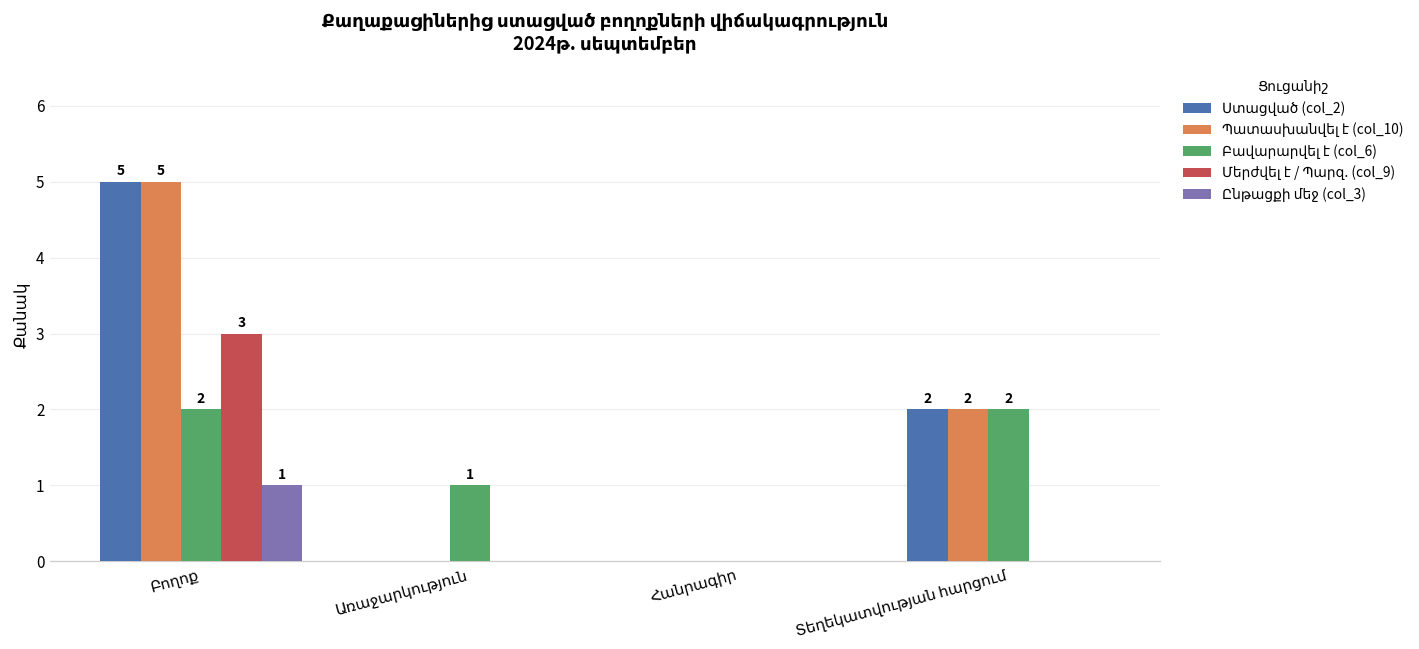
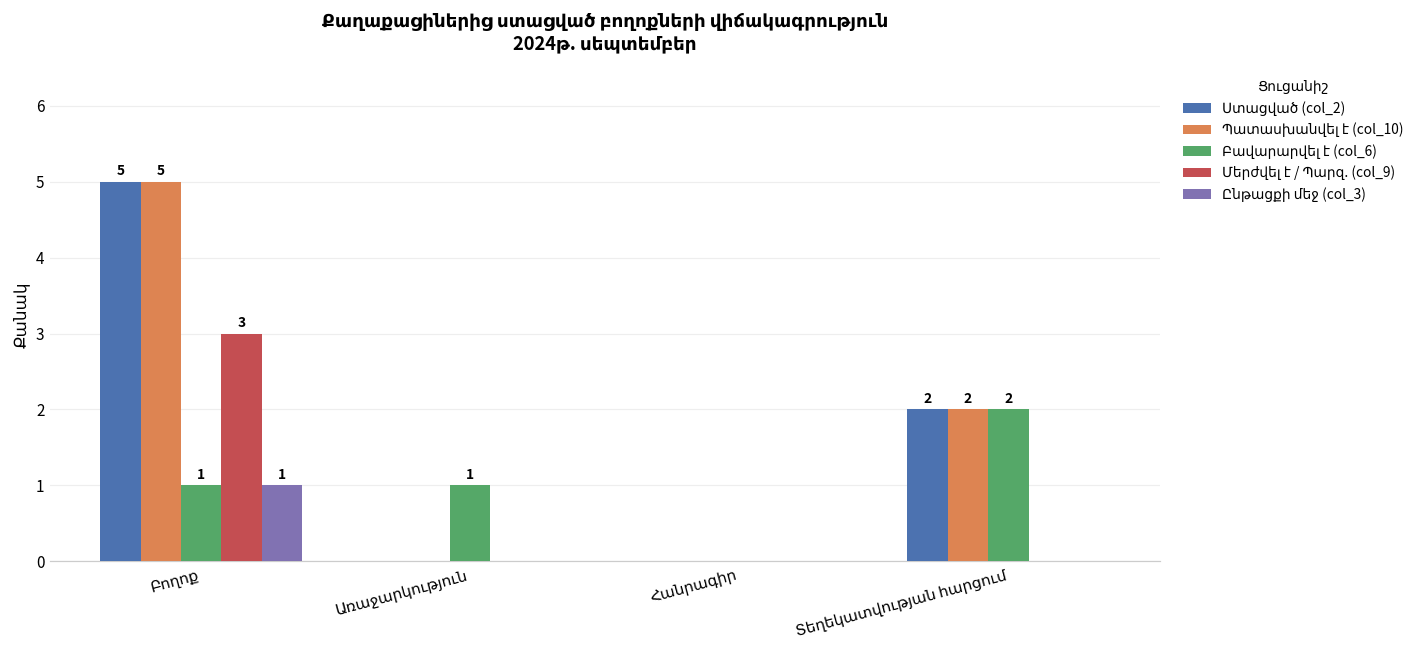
Բավարարվել է (col_6), Բողոք: 2 -> 1
